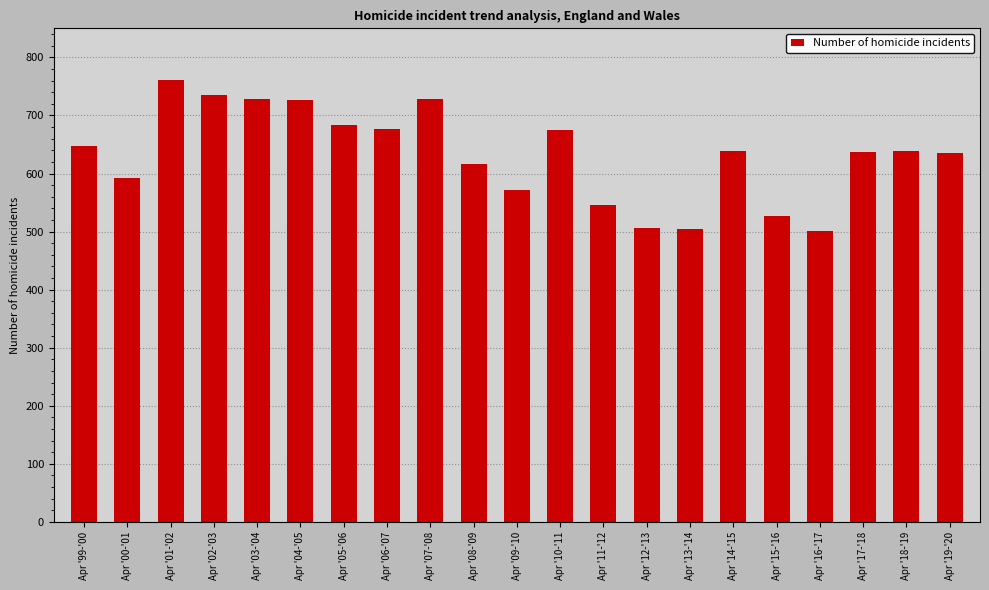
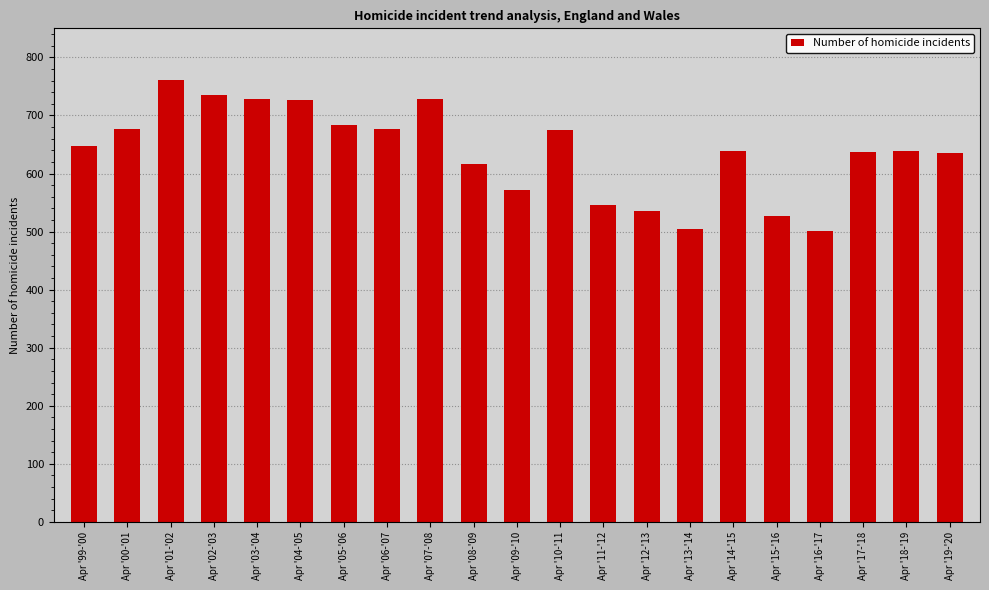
Apr '00-'01: 590 -> 680
Apr '12-'13: 510 -> 540
